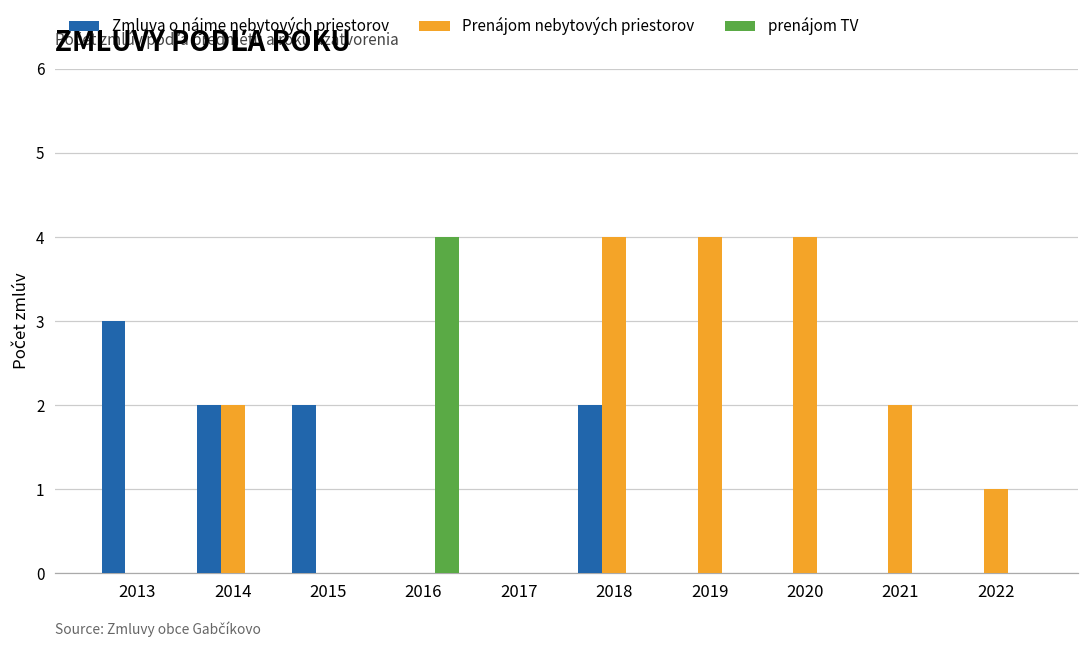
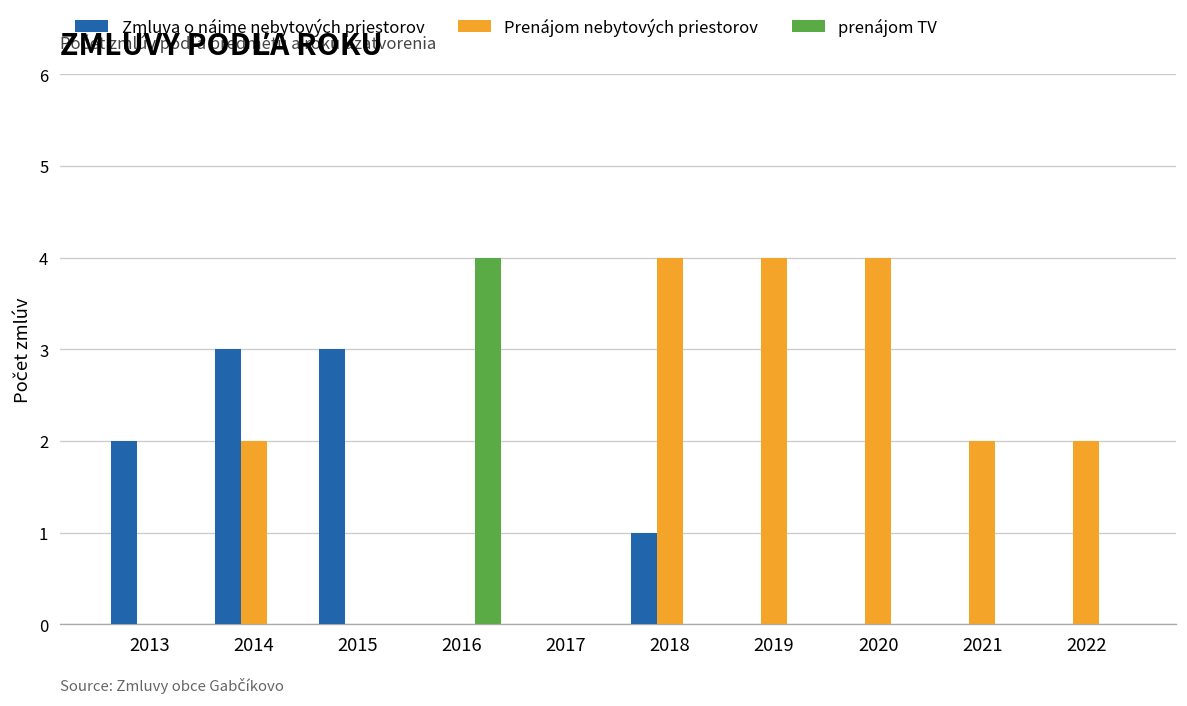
Zmluva o nájme nebytových priestorov, 2013: 3 -> 2
Zmluva o nájme nebytových priestorov, 2014: 2 -> 3
Zmluva o nájme nebytových priestorov, 2015: 2 -> 3
Zmluva o nájme nebytových priestorov, 2018: 2 -> 1
Prenájom nebytových priestorov, 2022: 1 -> 2
